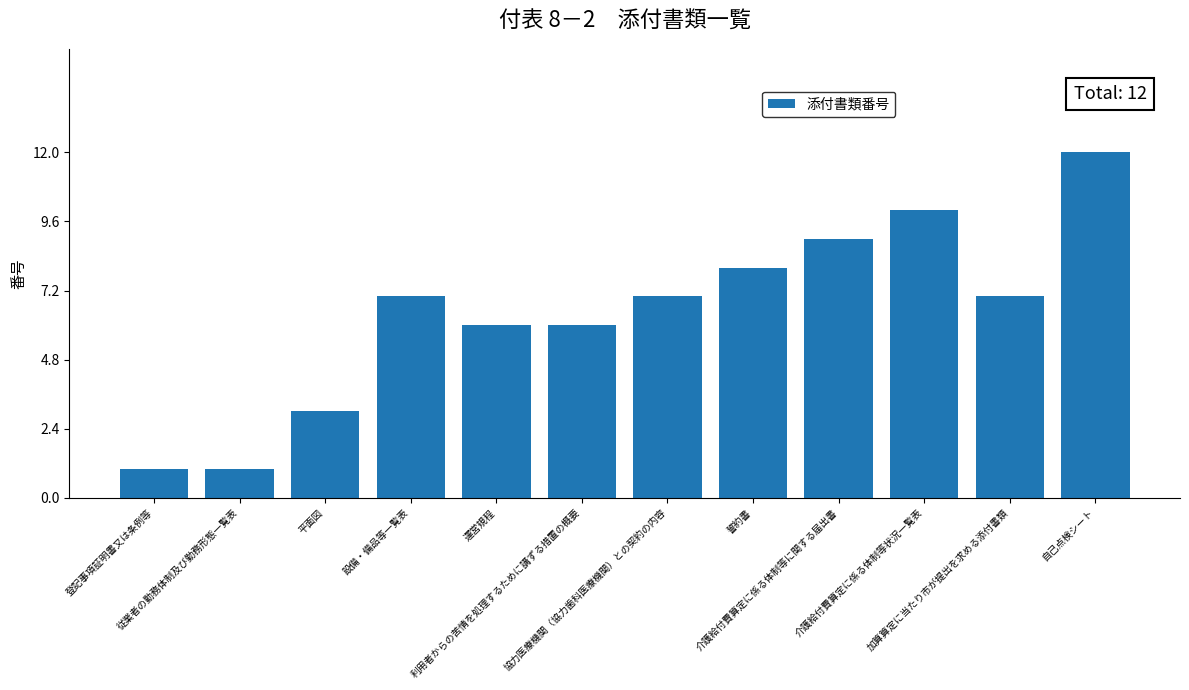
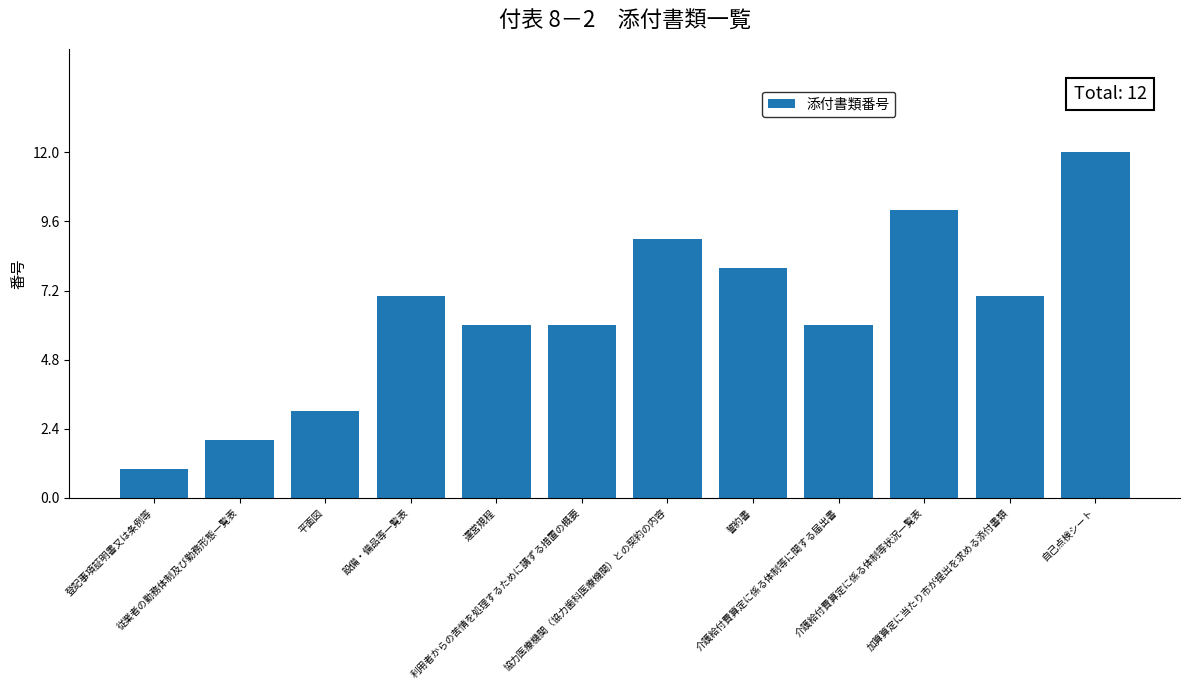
従業者の勤務体制及び勤務形態一覧表: 1 -> 2
協力医療機関（協力歯科医療機関）との契約の内容: 7 -> 9
介護給付費算定に係る体制等に関する届出書: 9 -> 6
